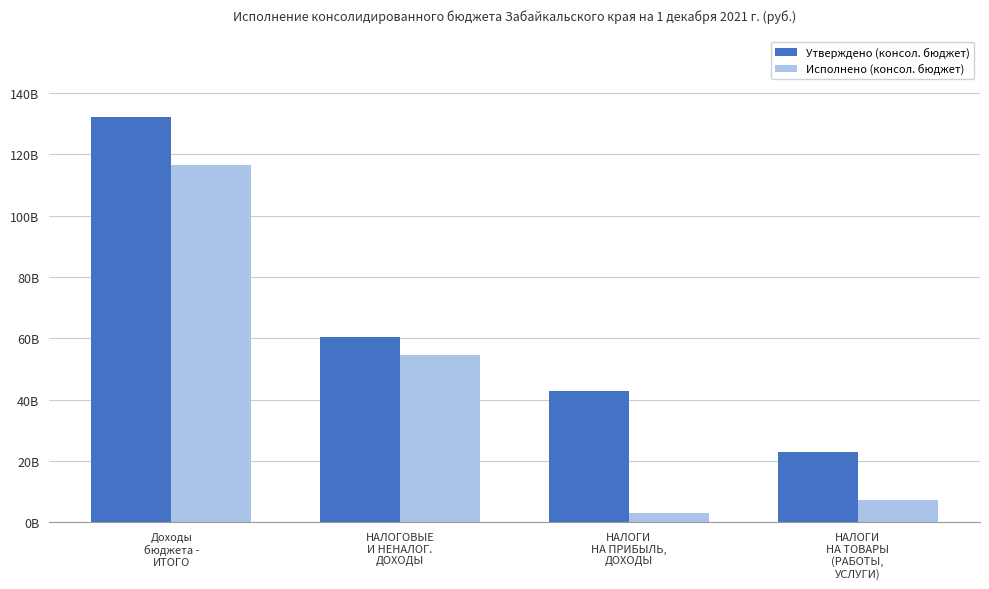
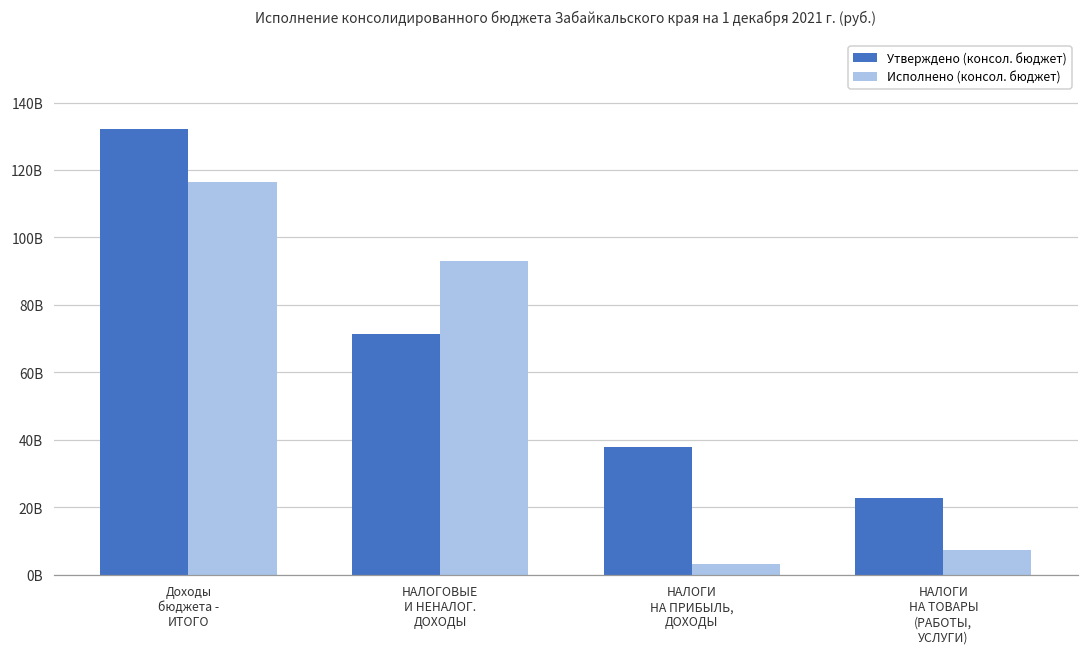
Утверждено (консол. бюджет), НАЛОГОВЫЕ И НЕНАЛОГ. ДОХОДЫ: 61000000000 -> 71000000000
Исполнено (консол. бюджет), НАЛОГОВЫЕ И НЕНАЛОГ. ДОХОДЫ: 54000000000 -> 93000000000
Утверждено (консол. бюджет), НАЛОГИ НА ПРИБЫЛЬ, ДОХОДЫ: 43000000000 -> 38000000000
